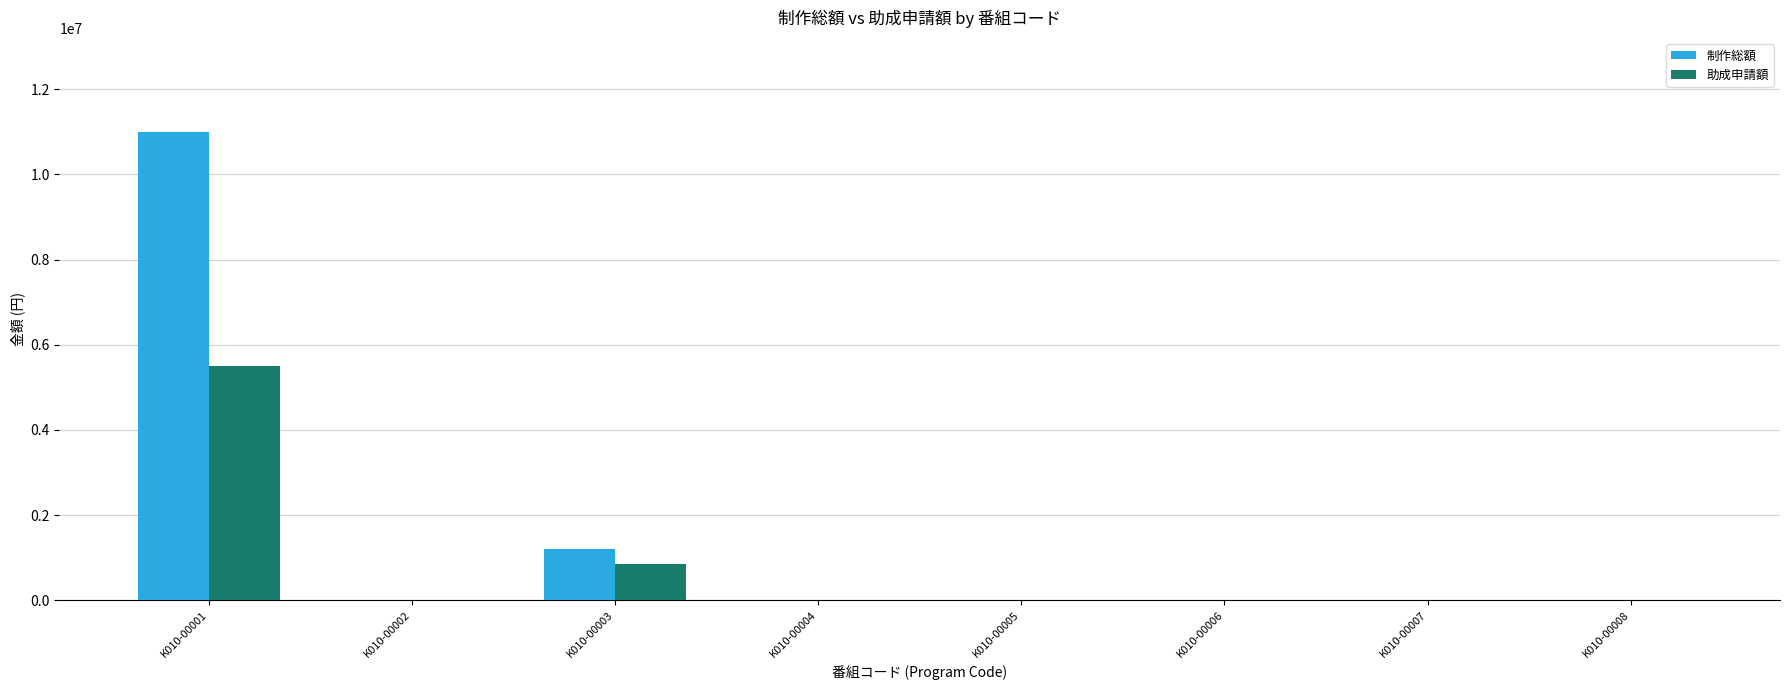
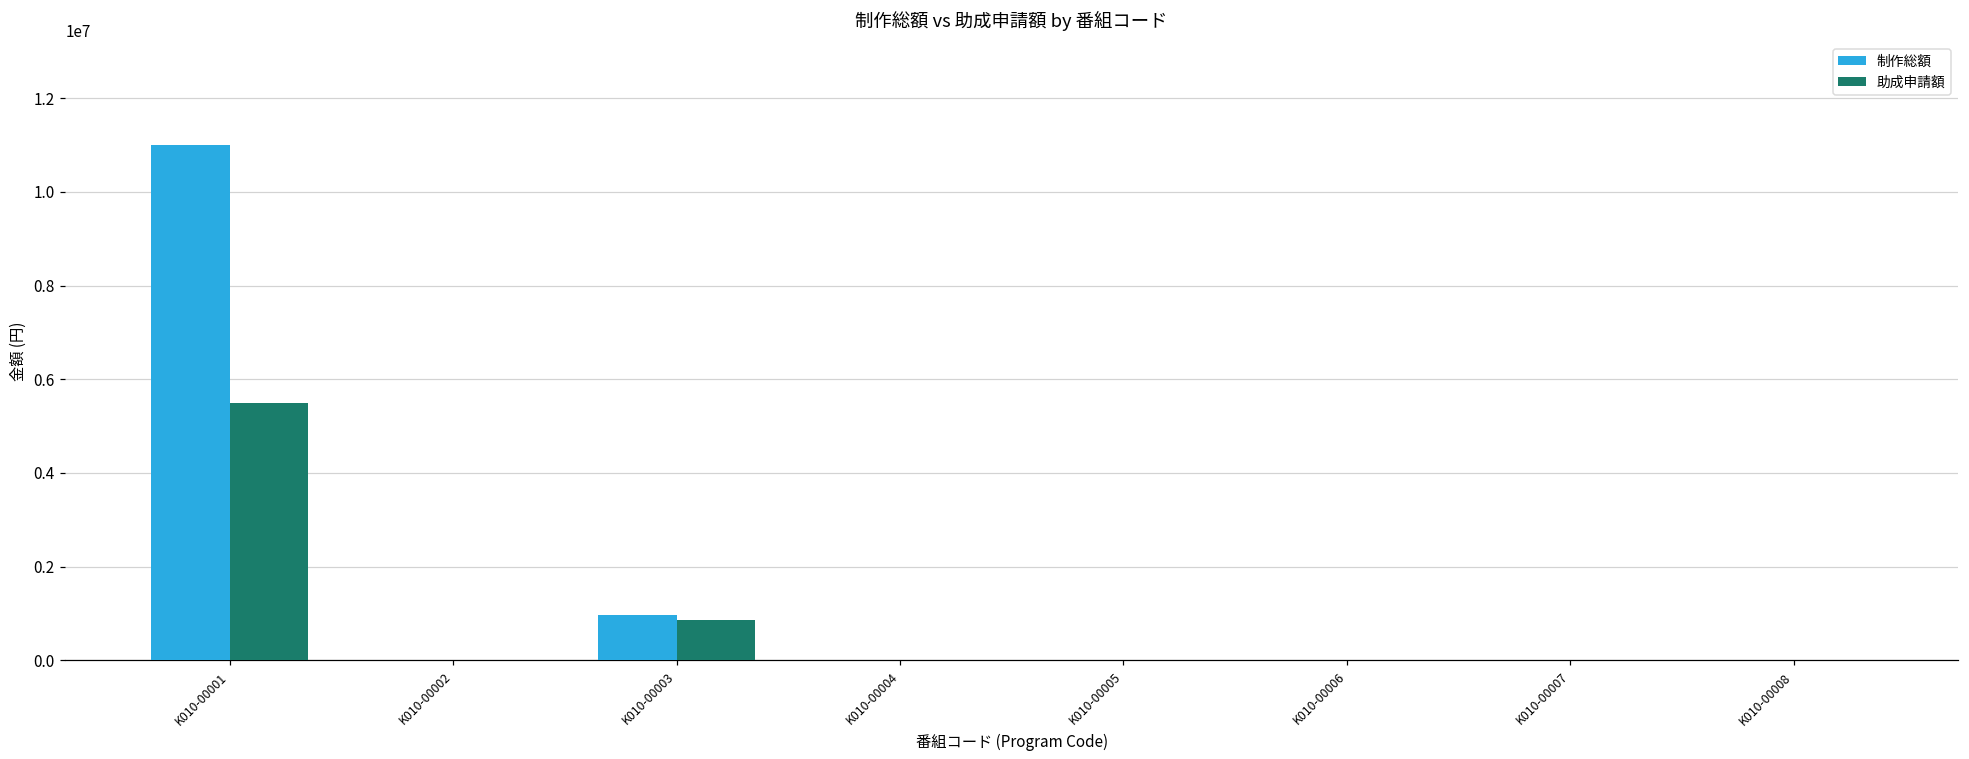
制作総額, K010-00003: 1200000 -> 1000000
